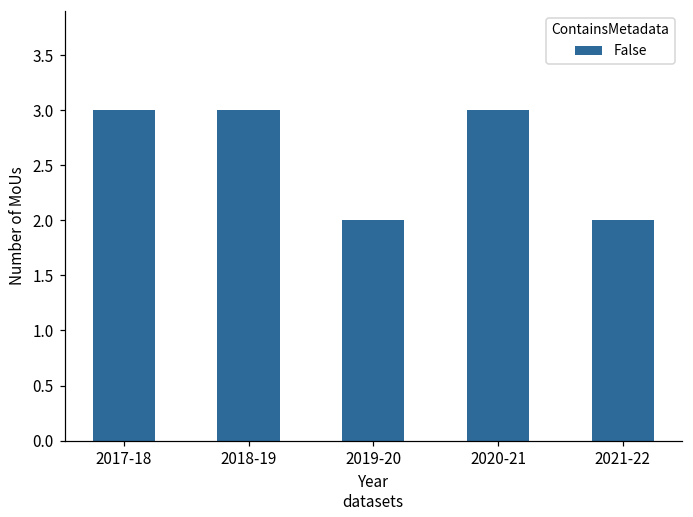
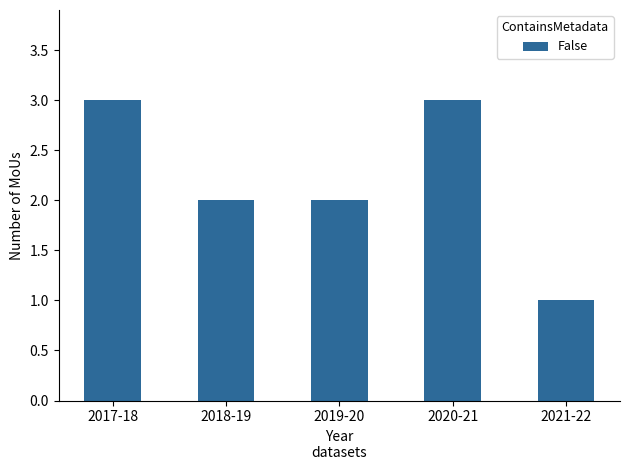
2018-19: 3 -> 2
2021-22: 2 -> 1
